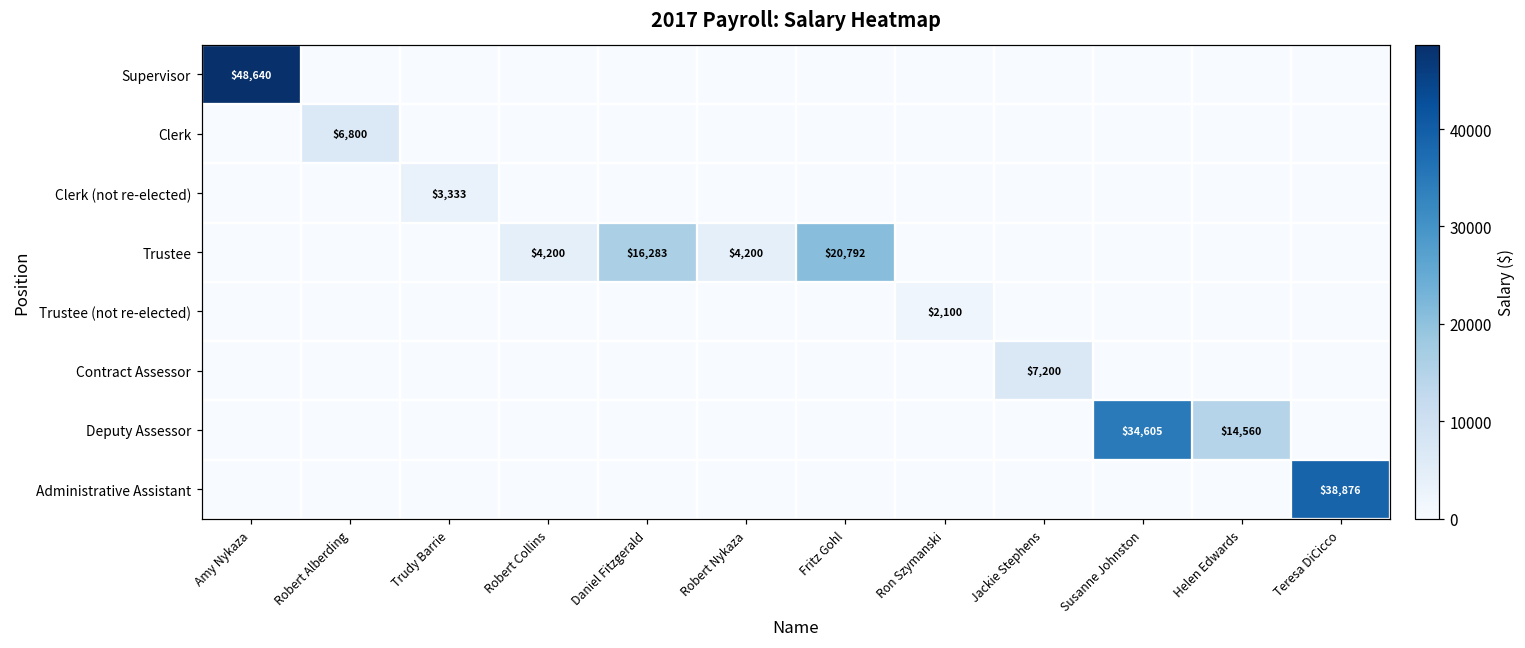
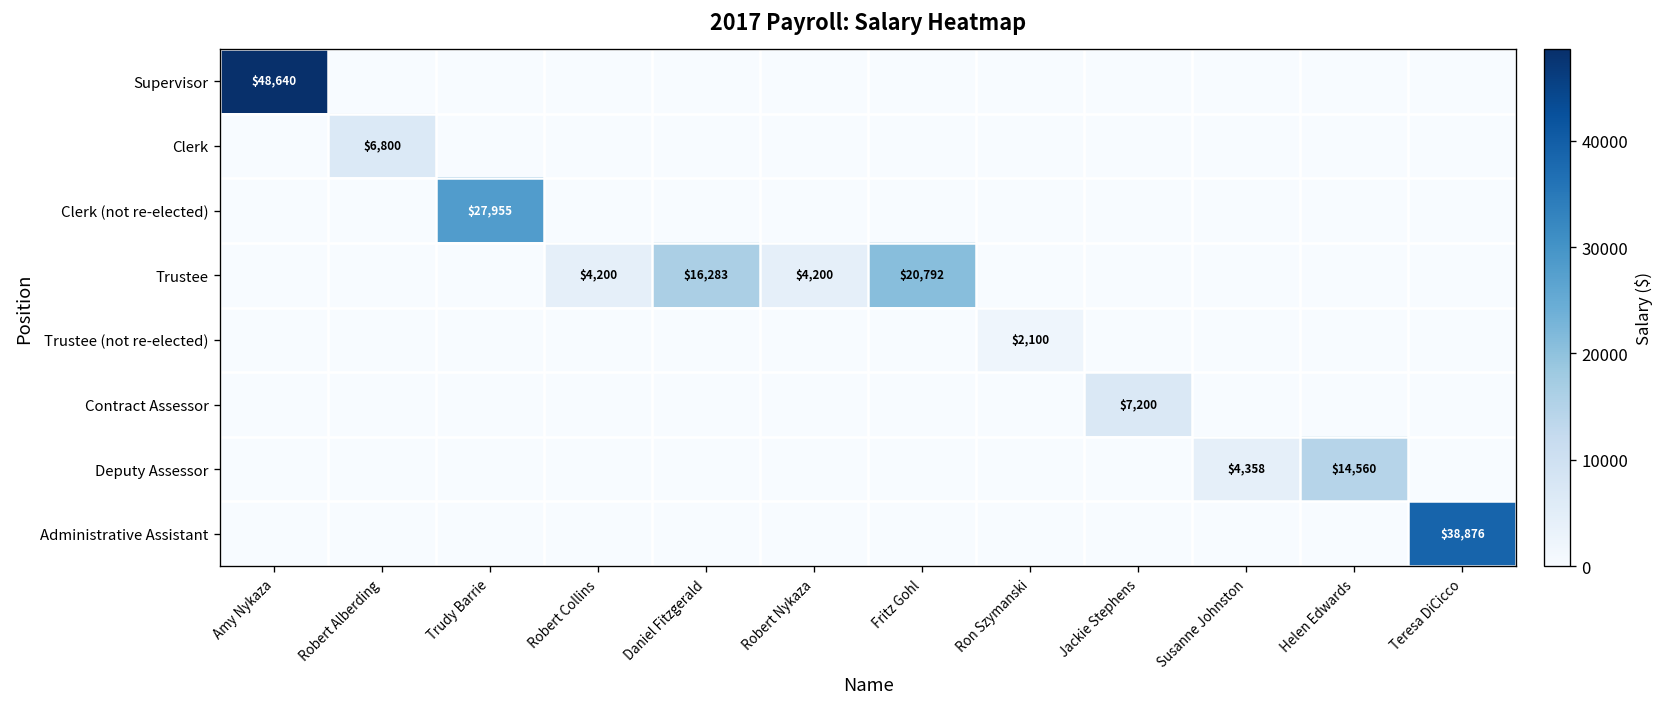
Clerk (not re-elected), Trudy Barrie: $3,333 -> $27,955
Deputy Assessor, Susanne Johnston: $34,605 -> $4,358
